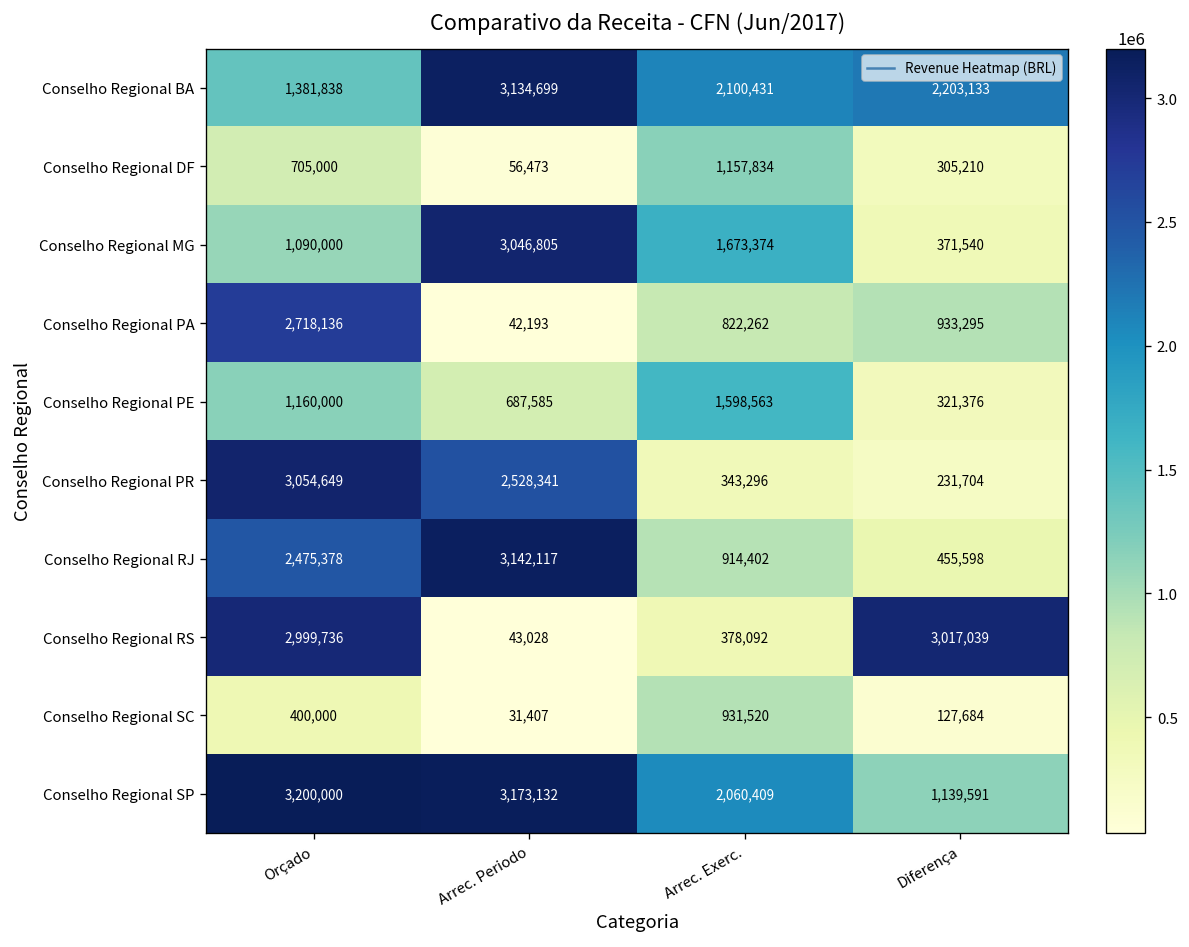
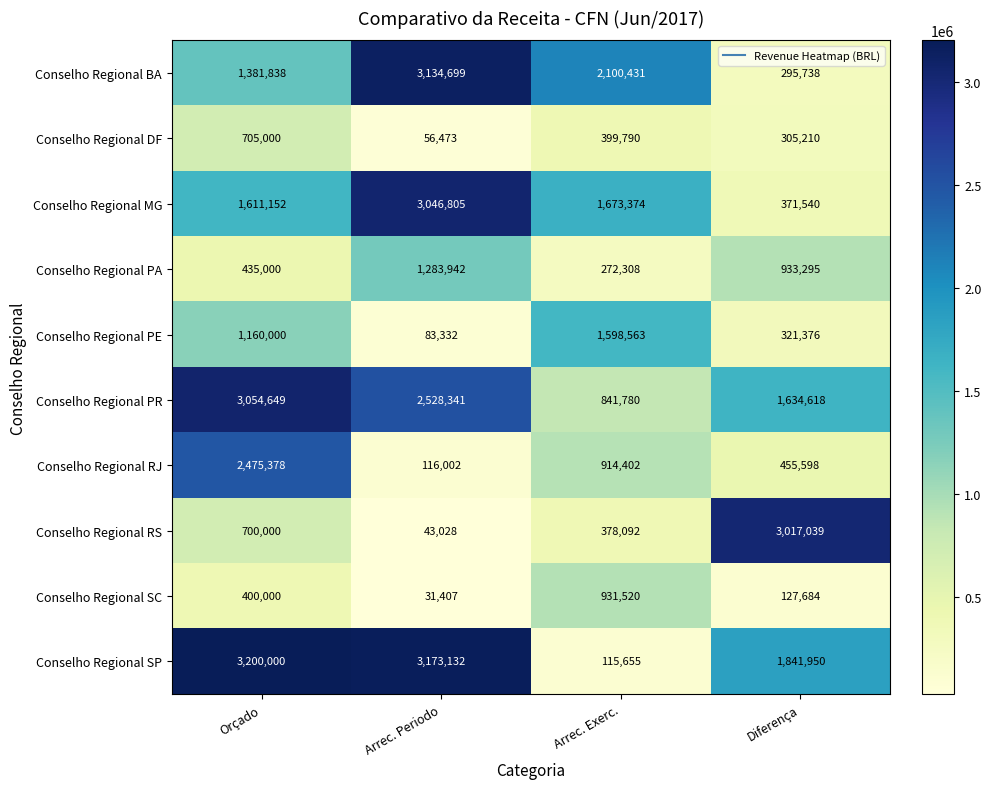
Conselho Regional BA, Diferença: 2,203,133 -> 295,738
Conselho Regional DF, Arrec. Exerc.: 1,157,834 -> 399,790
Conselho Regional MG, Orçado: 1,090,000 -> 1,611,152
Conselho Regional PA, Orçado: 2,718,136 -> 435,000
Conselho Regional PA, Arrec. Periodo: 42,193 -> 1,283,942
Conselho Regional PA, Arrec. Exerc.: 822,262 -> 272,308
Conselho Regional PE, Arrec. Periodo: 687,585 -> 83,332
Conselho Regional PR, Arrec. Exerc.: 343,296 -> 841,780
Conselho Regional PR, Diferença: 231,704 -> 1,634,618
Conselho Regional RJ, Arrec. Periodo: 3,142,117 -> 116,002
Conselho Regional RS, Orçado: 2,999,736 -> 700,000
Conselho Regional SP, Arrec. Exerc.: 2,060,409 -> 115,655
Conselho Regional SP, Diferença: 1,139,591 -> 1,841,950
